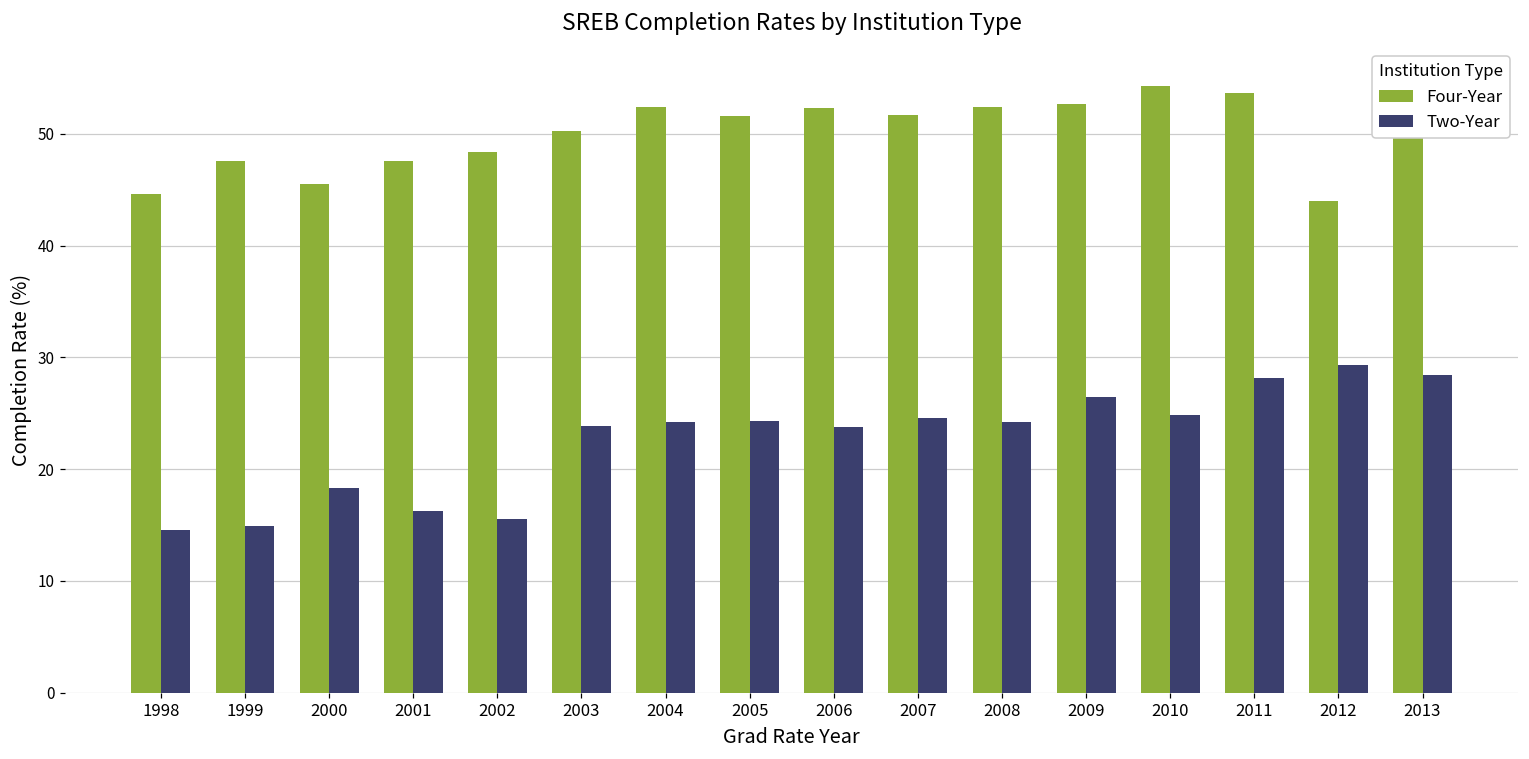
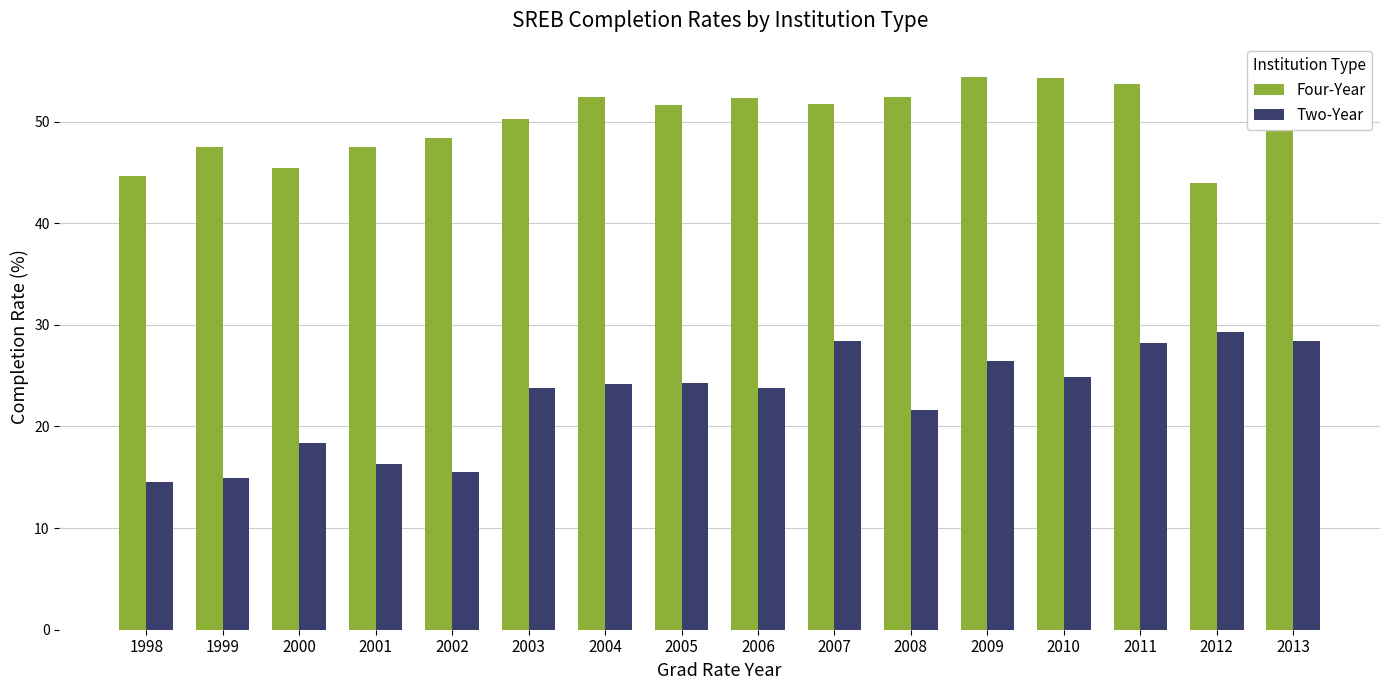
Two-Year, 2007: 24.6 -> 28.4
Two-Year, 2008: 24.2 -> 21.6
Four-Year, 2009: 52.7 -> 54.4
